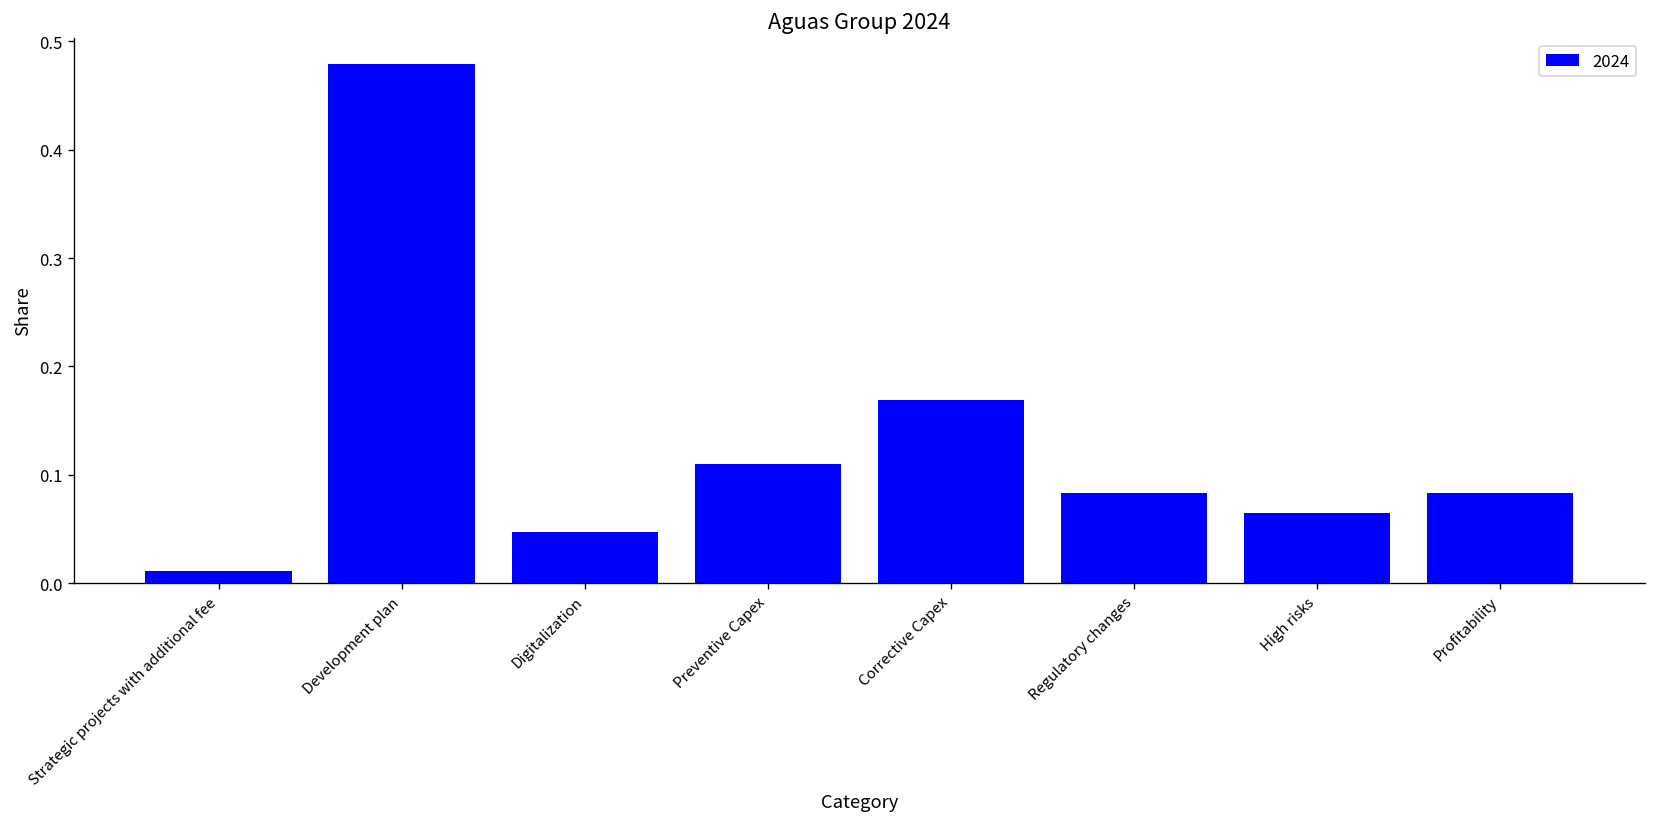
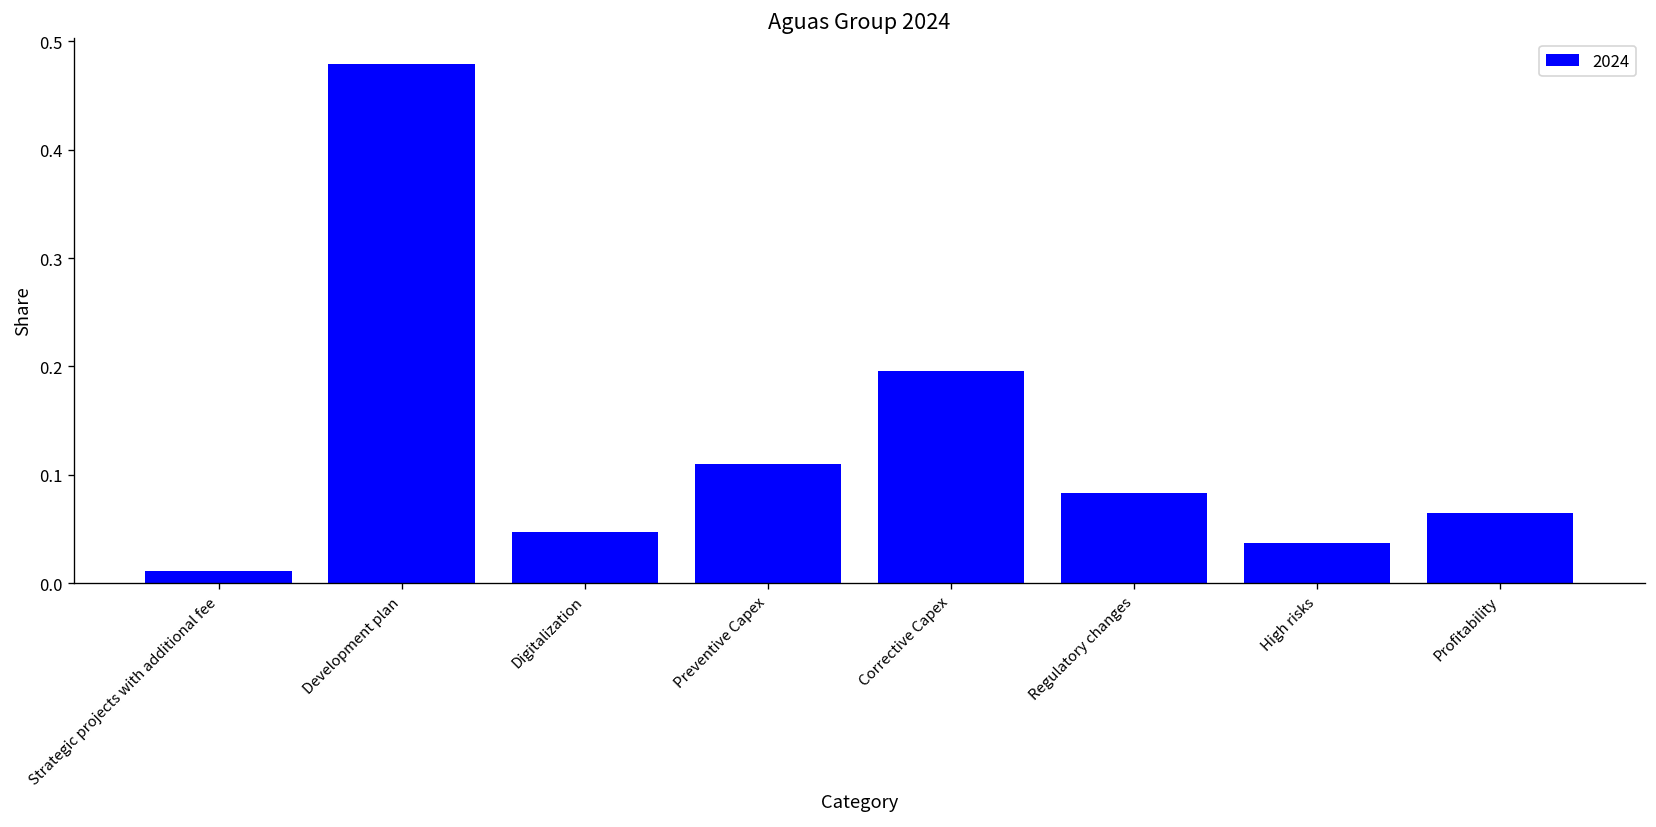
Corrective Capex: 0.17 -> 0.20
High risks: 0.07 -> 0.04
Profitability: 0.08 -> 0.07
